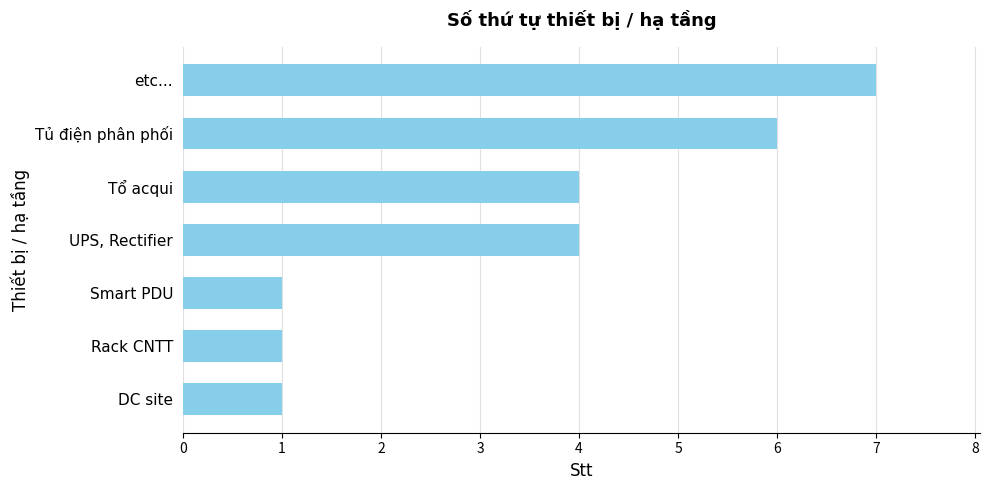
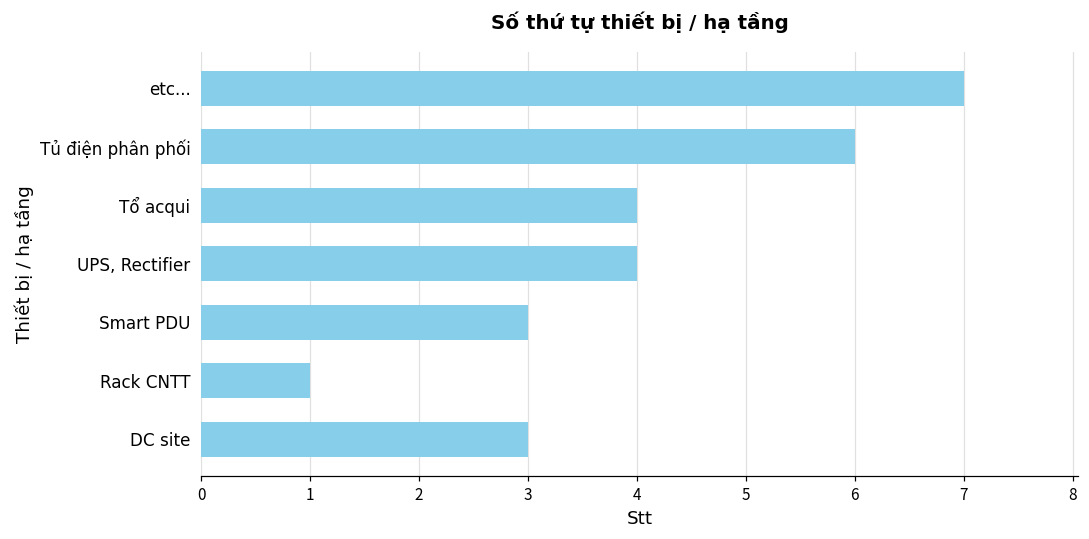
Smart PDU: 1 -> 3
DC site: 1 -> 3
